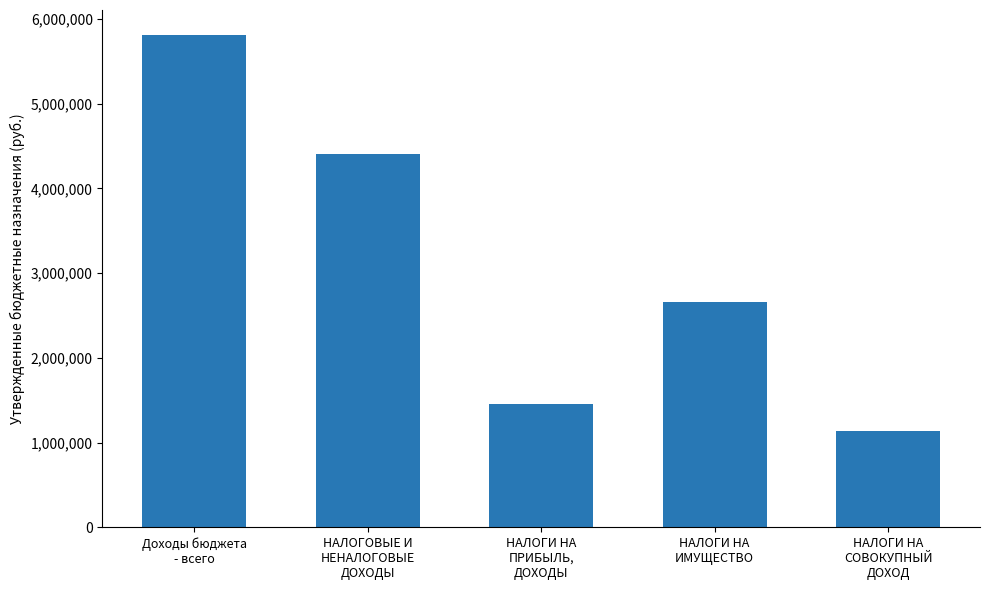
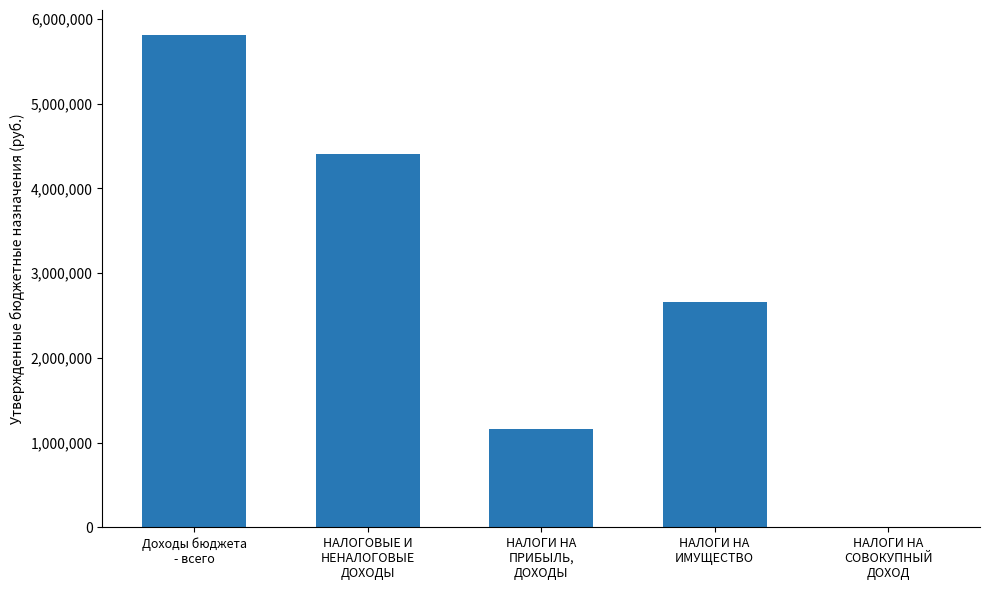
НАЛОГИ НА ПРИБЫЛЬ, ДОХОДЫ: 1,500,000 -> 1,200,000
НАЛОГИ НА СОВОКУПНЫЙ ДОХОД: 1,100,000 -> 0
